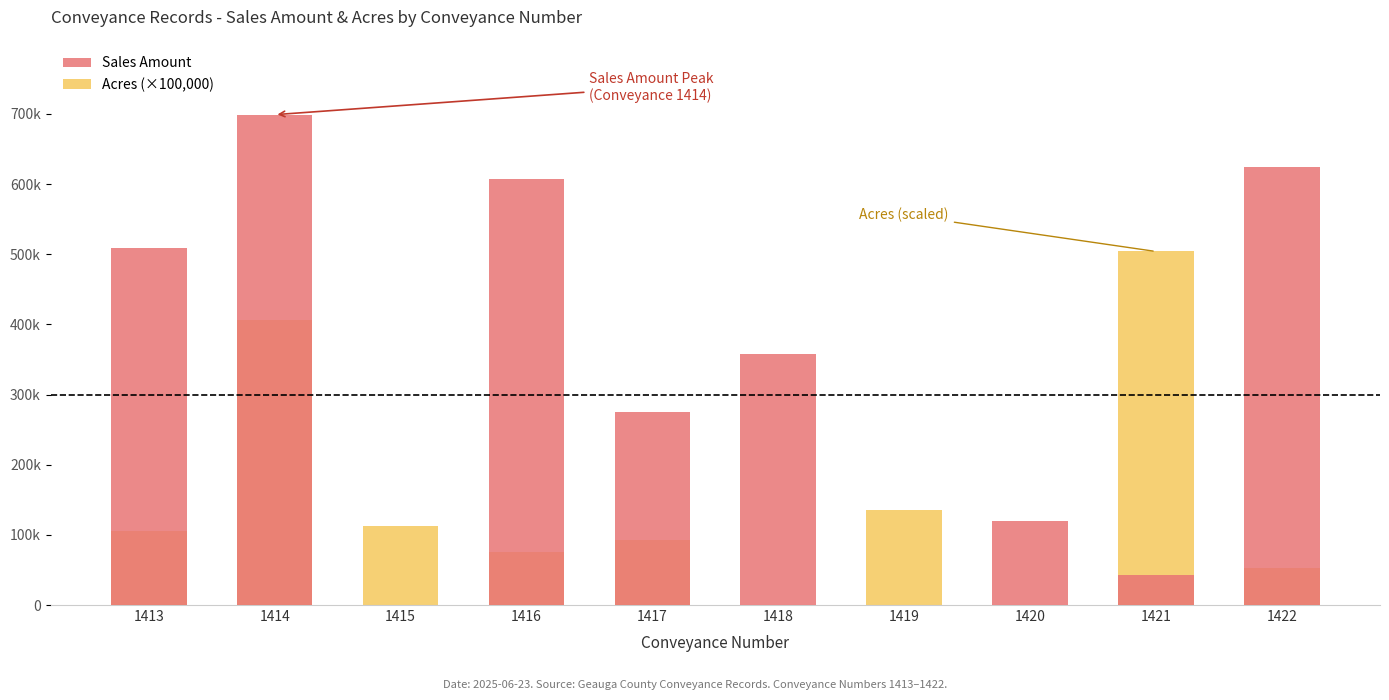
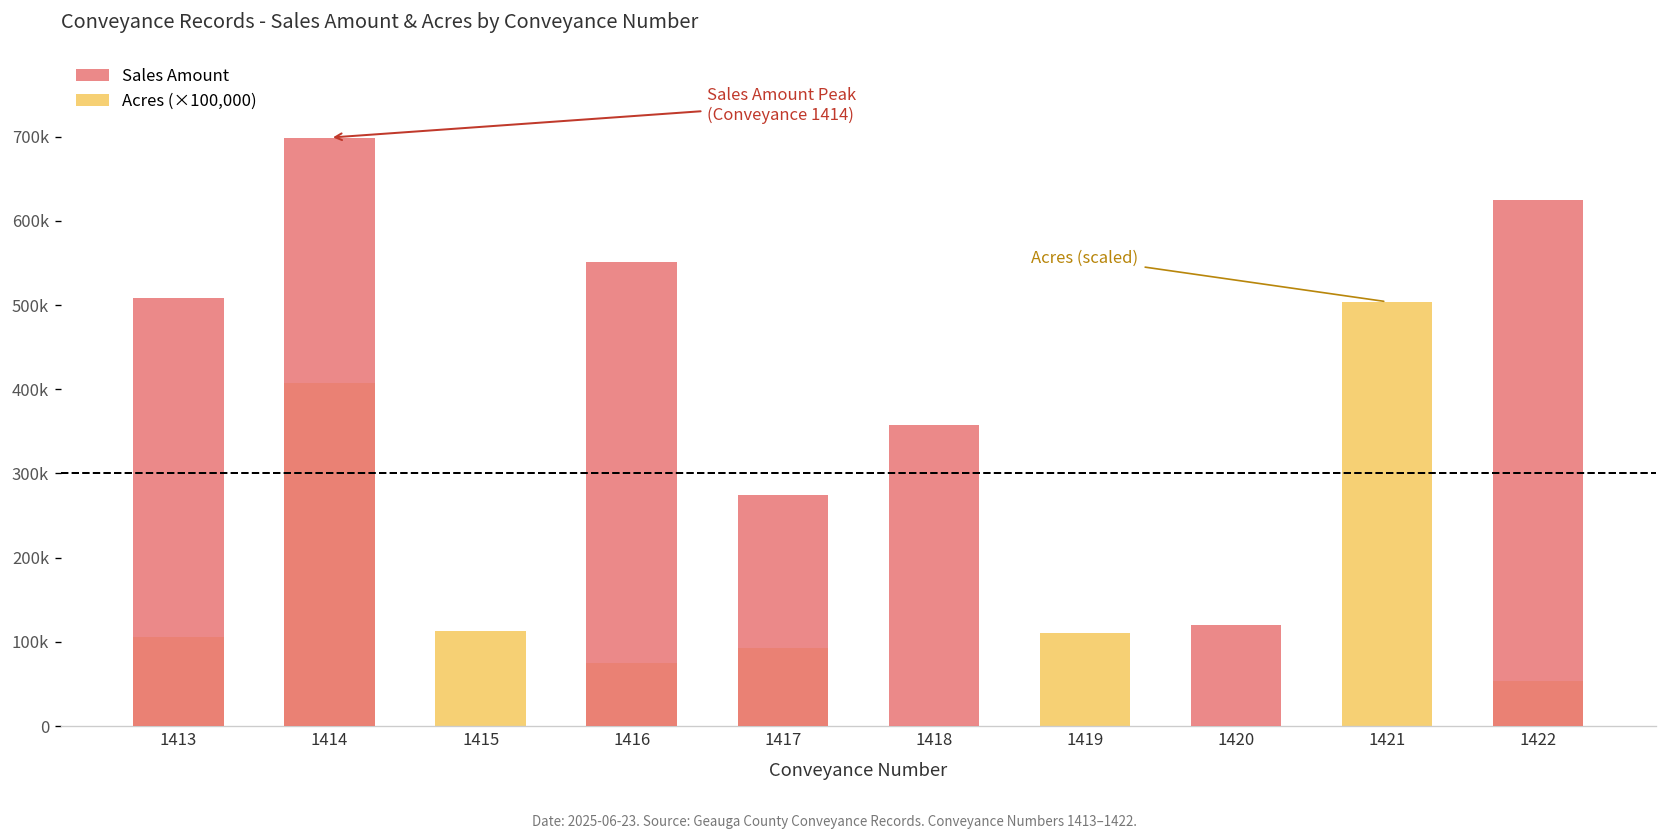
Sales Amount, 1416: 610000 -> 550000
Acres (×100,000), 1419: 140000 -> 110000
Sales Amount, 1421: 40000 -> 0
